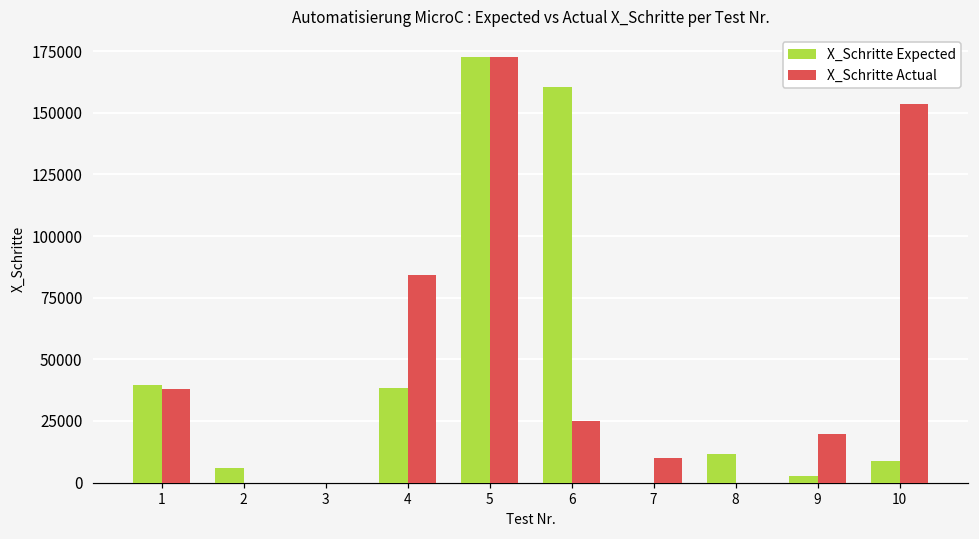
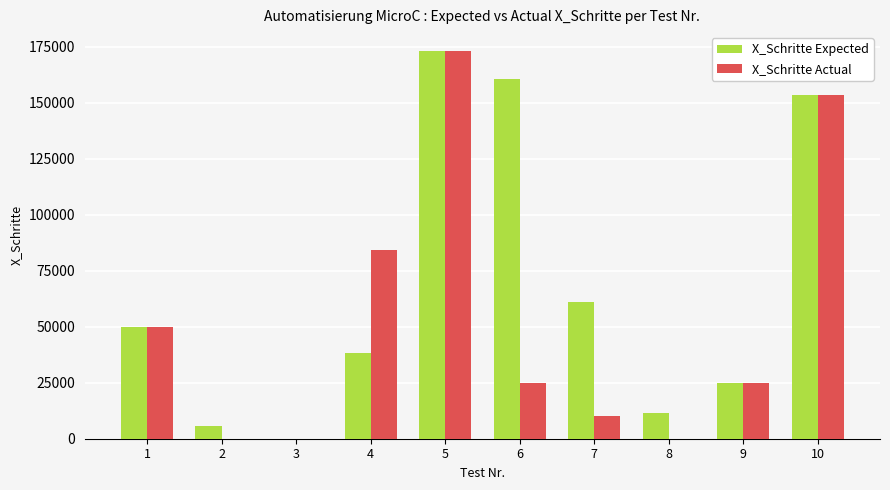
X_Schritte Expected, 1: 40000 -> 50000
X_Schritte Actual, 1: 38000 -> 50000
X_Schritte Expected, 7: 0 -> 61000
X_Schritte Expected, 9: 3000 -> 25000
X_Schritte Actual, 9: 20000 -> 25000
X_Schritte Expected, 10: 9000 -> 153000
